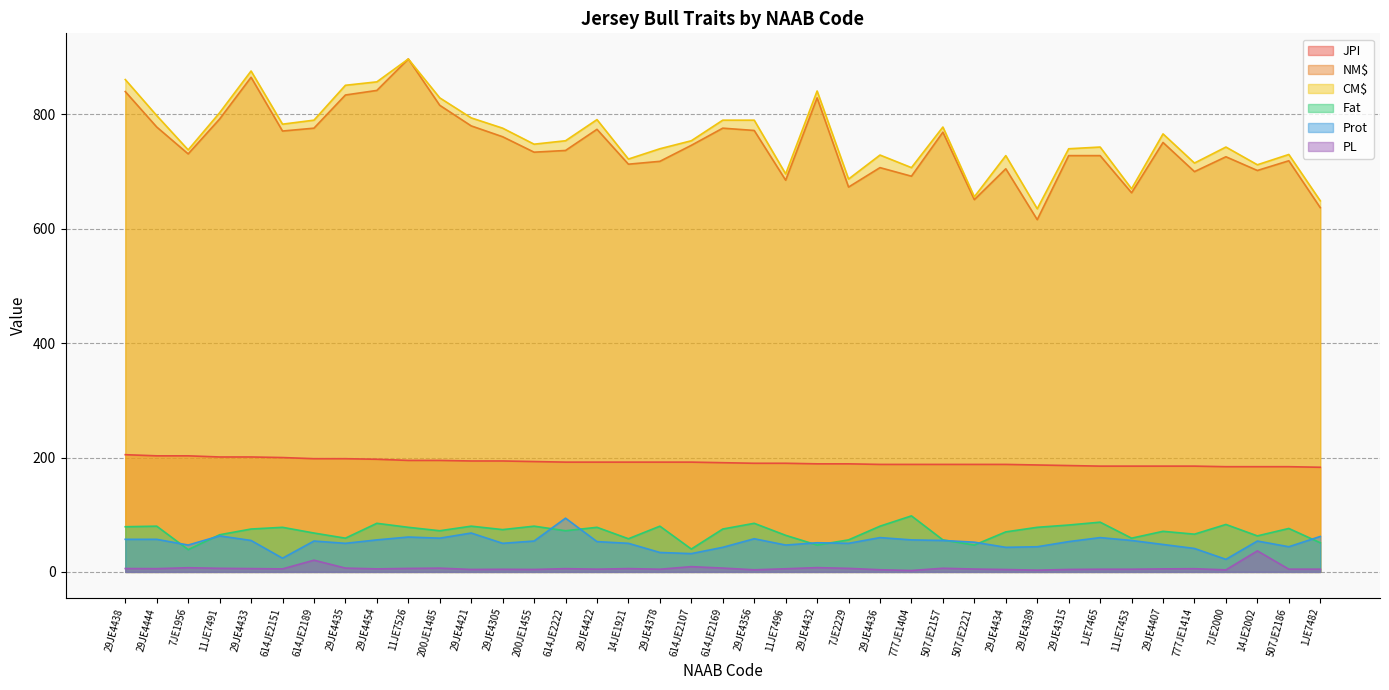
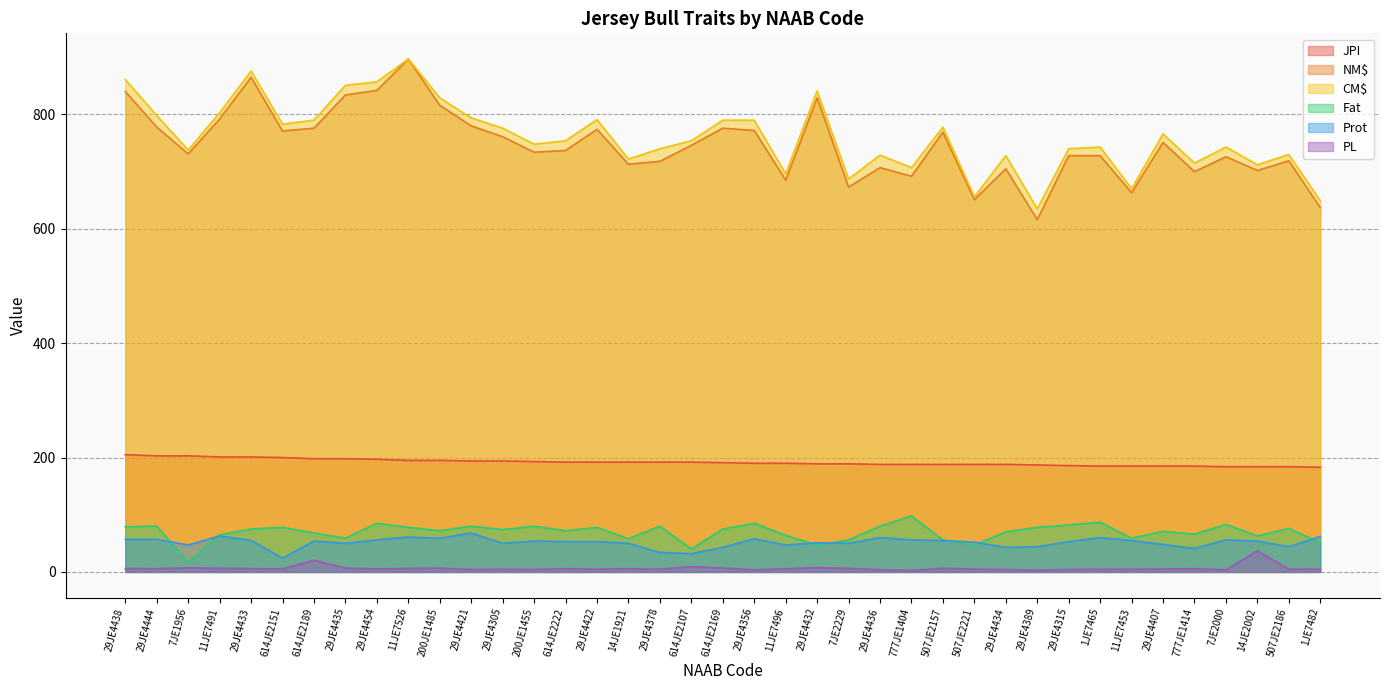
Fat, 7JE1956: 40 -> 20
Prot, 614JE2222: 90 -> 50
Prot, 7JE2000: 20 -> 60
